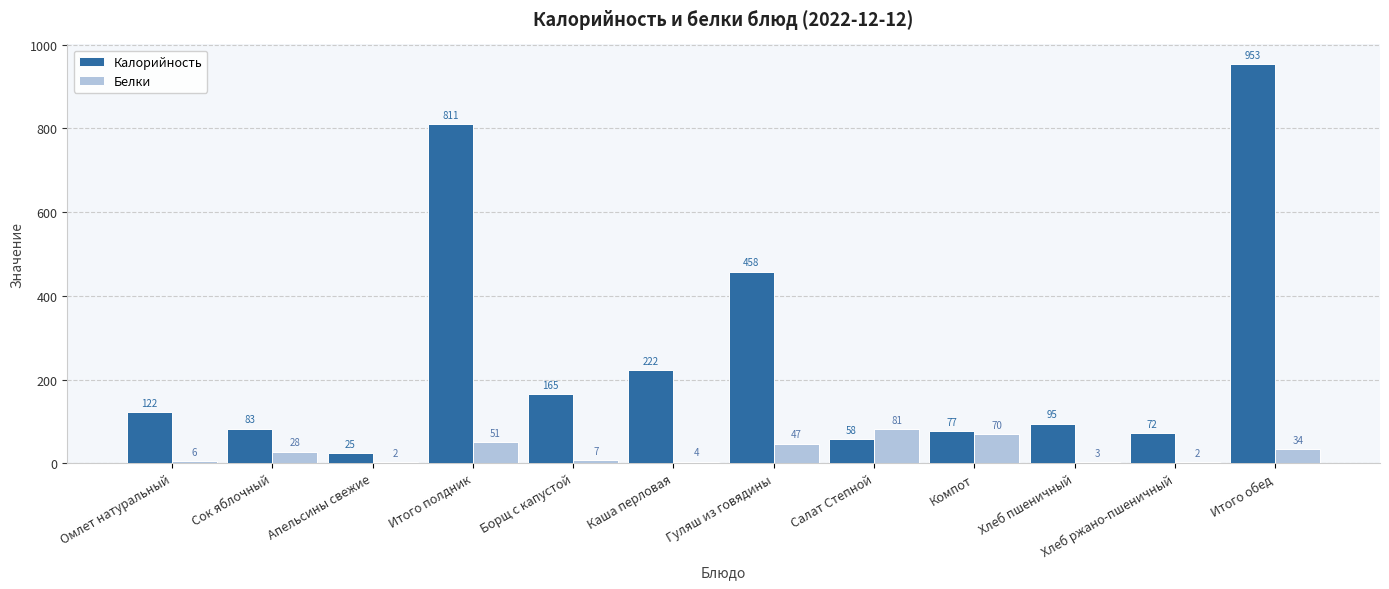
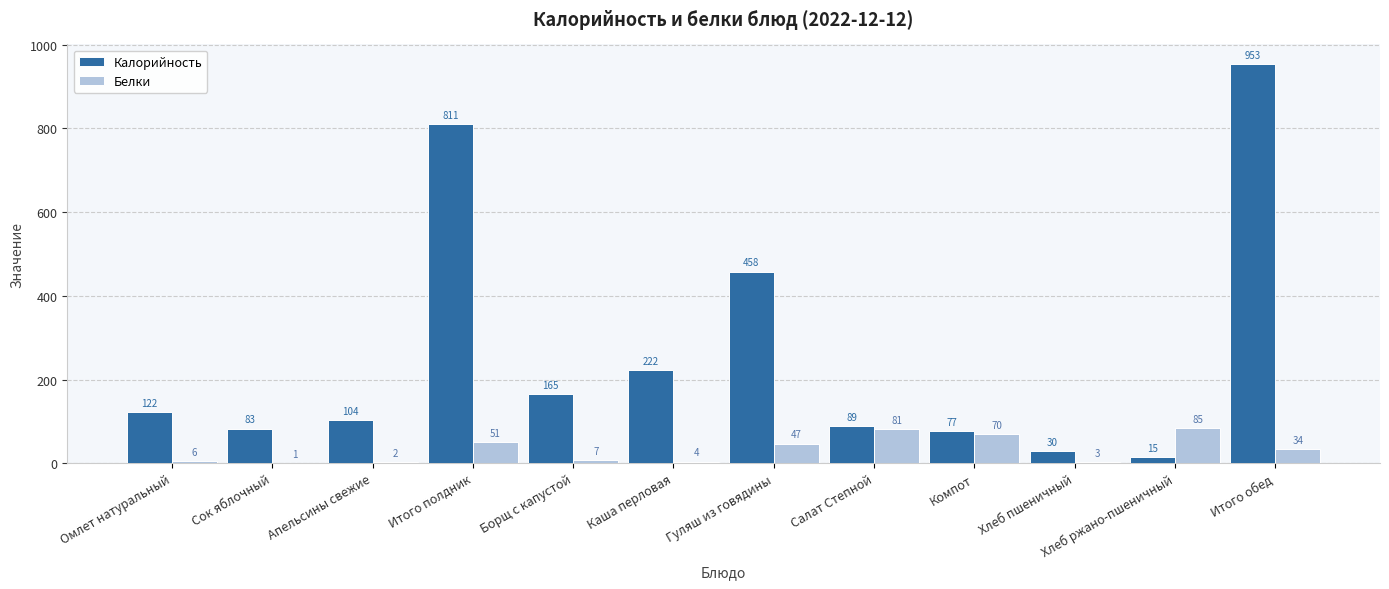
Белки, Сок яблочный: 28 -> 1
Калорийность, Апельсины свежие: 25 -> 104
Калорийность, Салат Степной: 58 -> 89
Калорийность, Хлеб пшеничный: 95 -> 30
Калорийность, Хлеб ржано-пшеничный: 72 -> 15
Белки, Хлеб ржано-пшеничный: 2 -> 85
